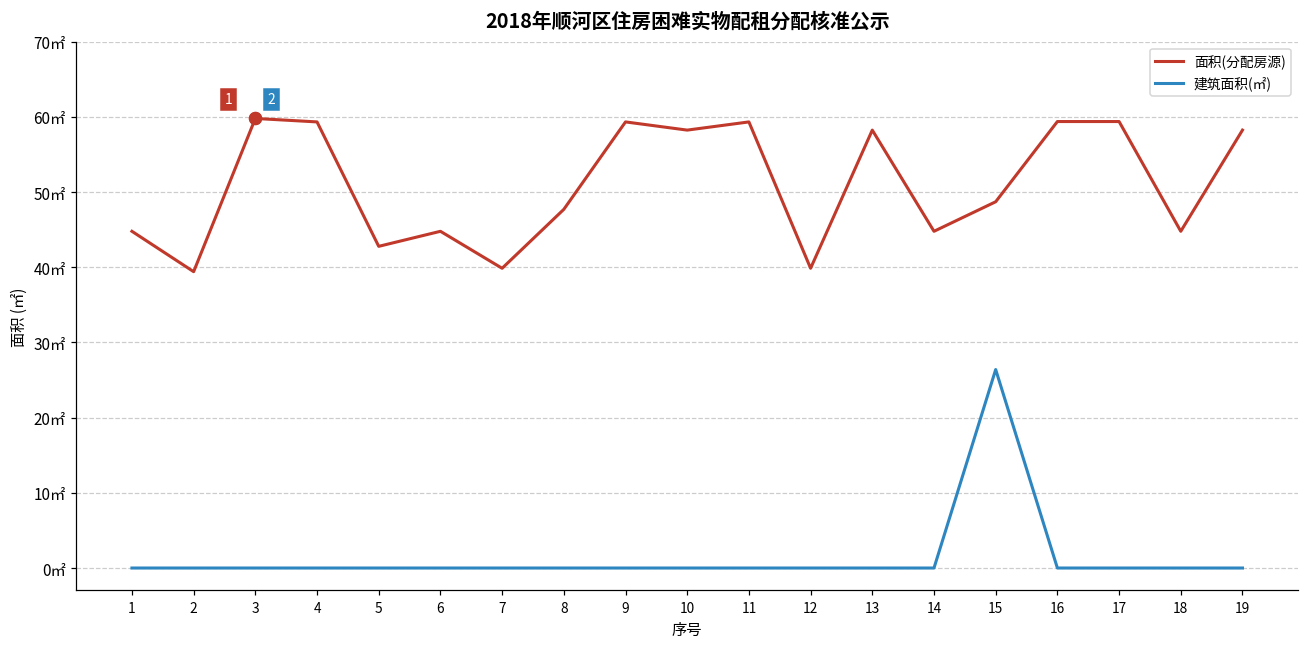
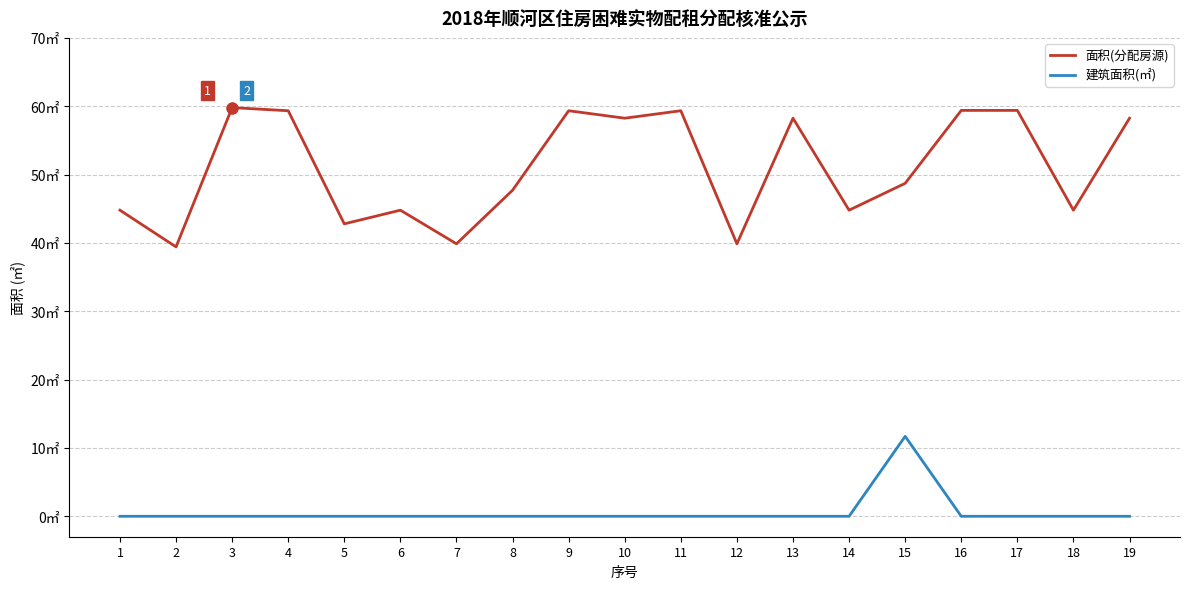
建筑面积(㎡), 15: 26㎡ -> 12㎡
